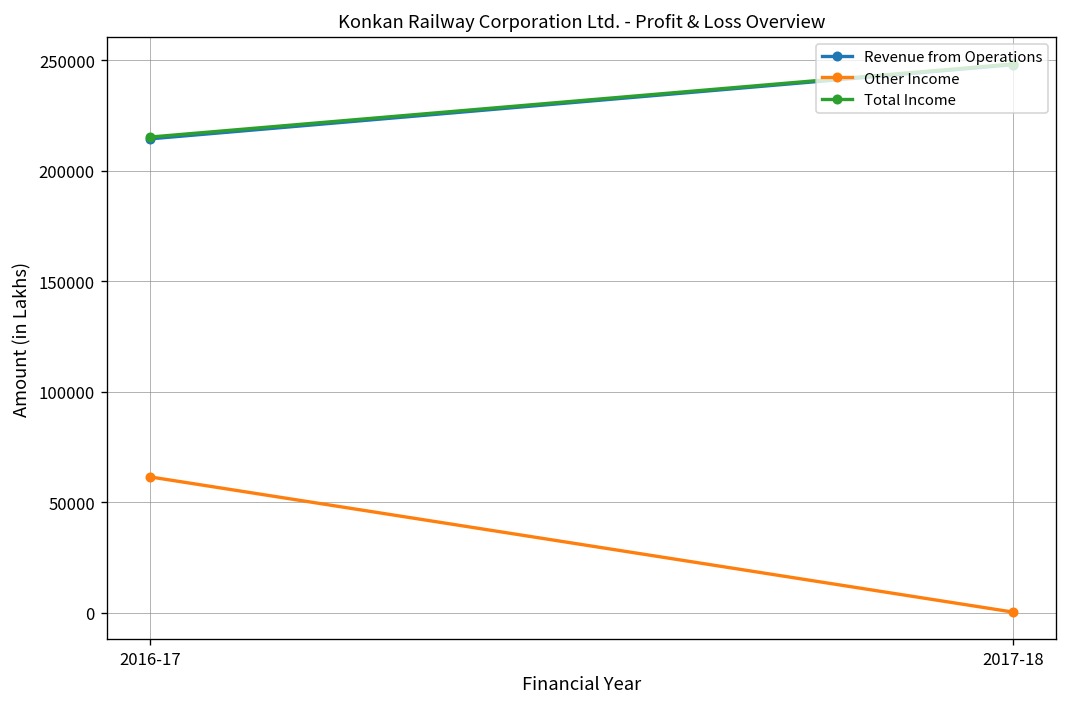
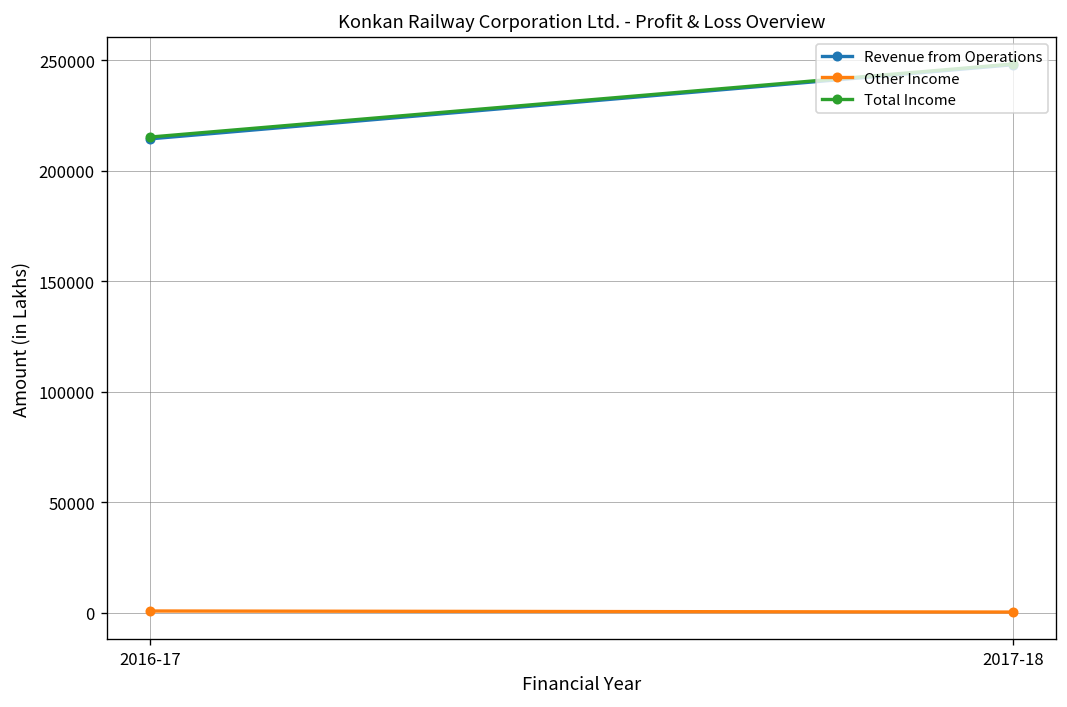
Other Income, 2016-17: 62000 -> 1000
